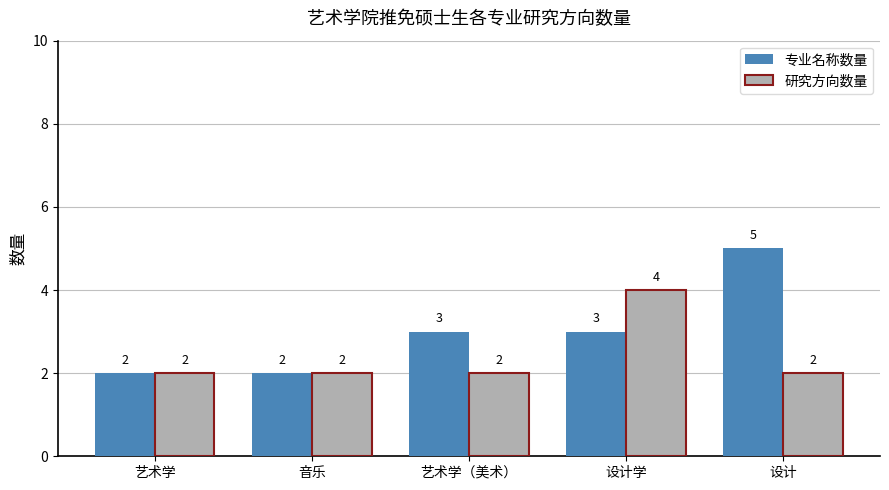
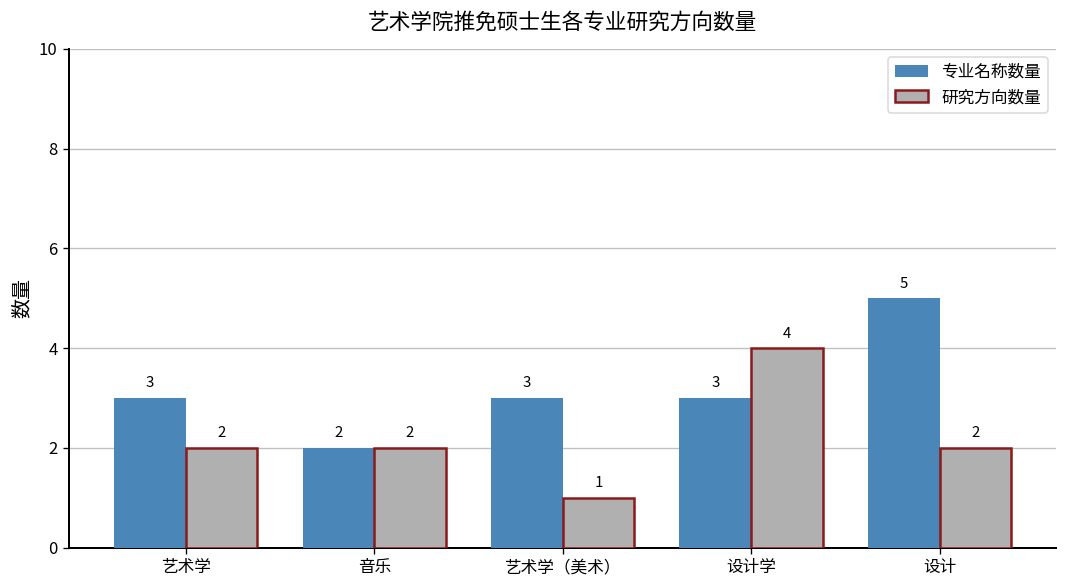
专业名称数量, 艺术学: 2 -> 3
研究方向数量, 艺术学（美术）: 2 -> 1
